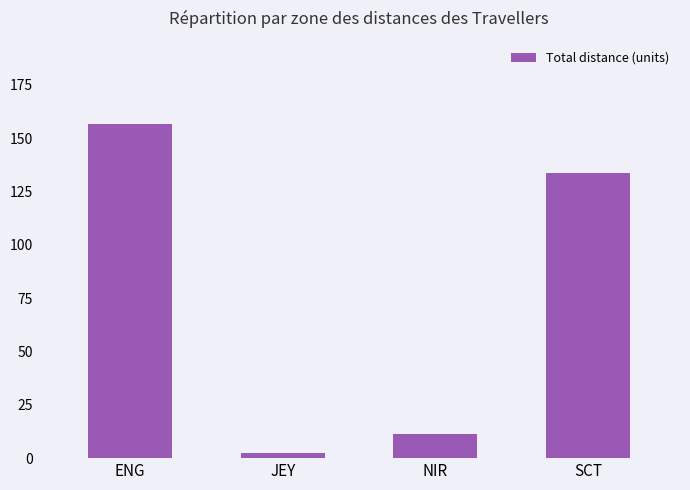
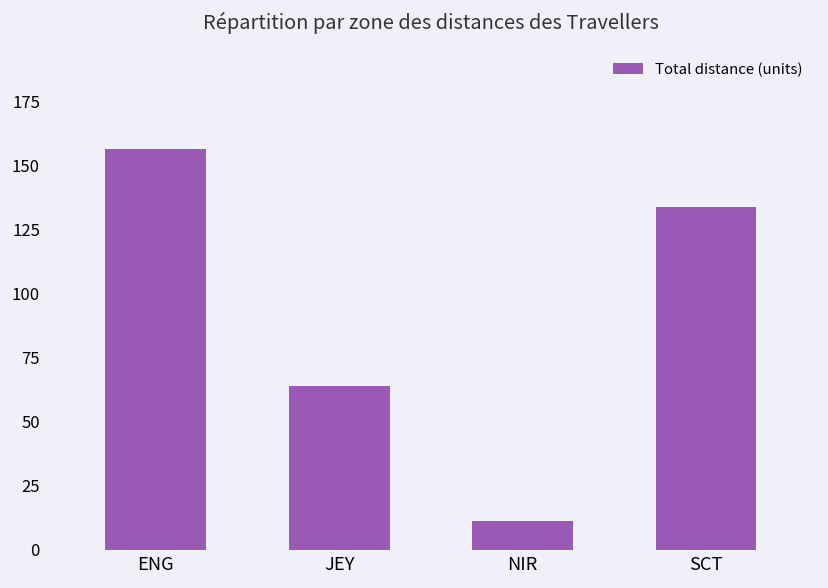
JEY: 2 -> 64
